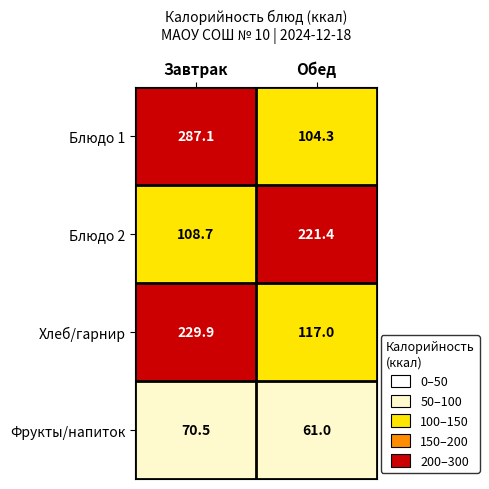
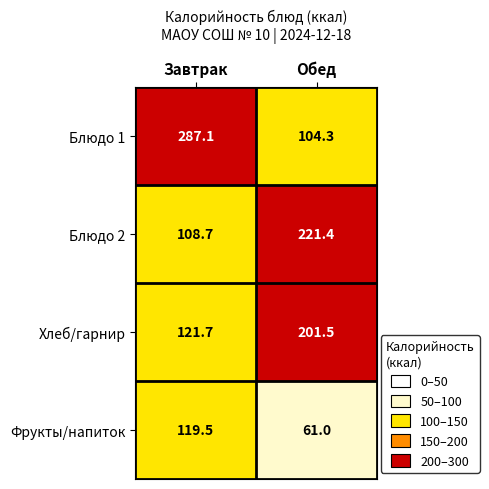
Хлеб/гарнир, Завтрак: 229.9 -> 121.7
Хлеб/гарнир, Обед: 117.0 -> 201.5
Фрукты/напиток, Завтрак: 70.5 -> 119.5
